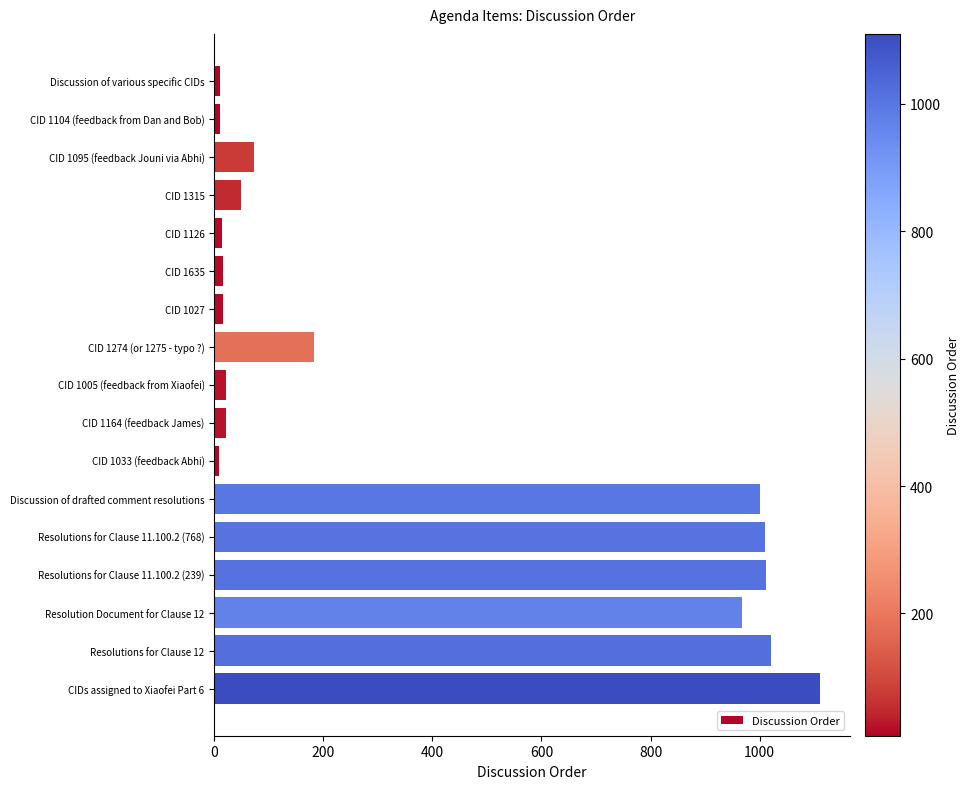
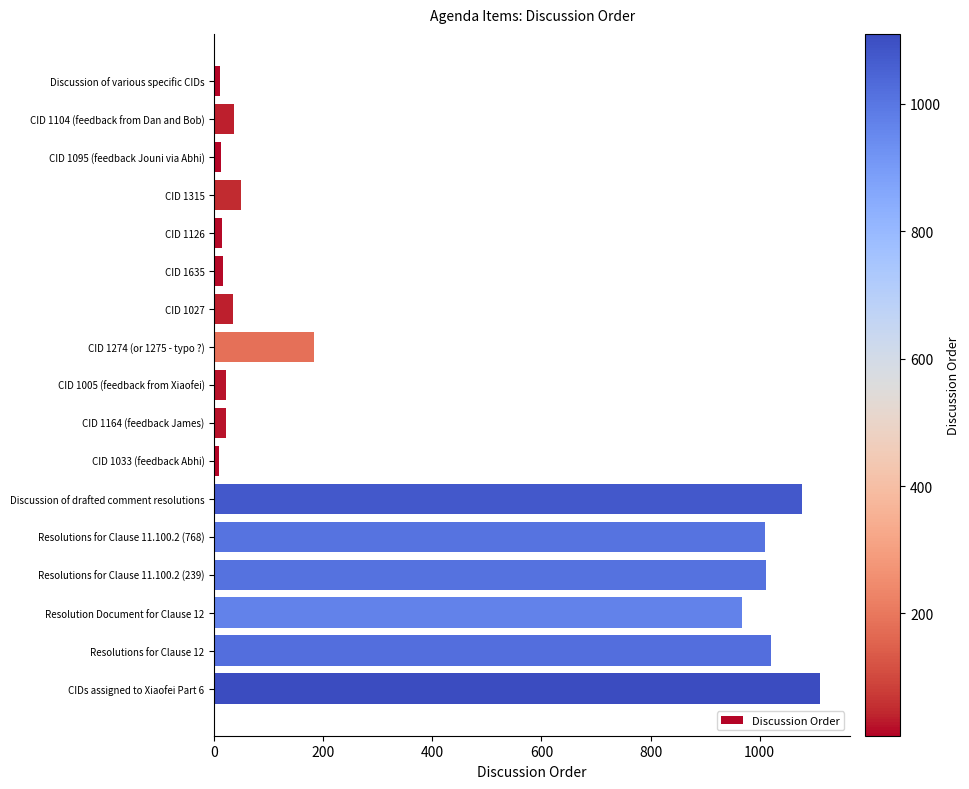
CID 1104 (feedback from Dan and Bob): 10 -> 40
CID 1095 (feedback Jouni via Abhi): 70 -> 10
CID 1027: 20 -> 30
Discussion of drafted comment resolutions: 1000 -> 1080
